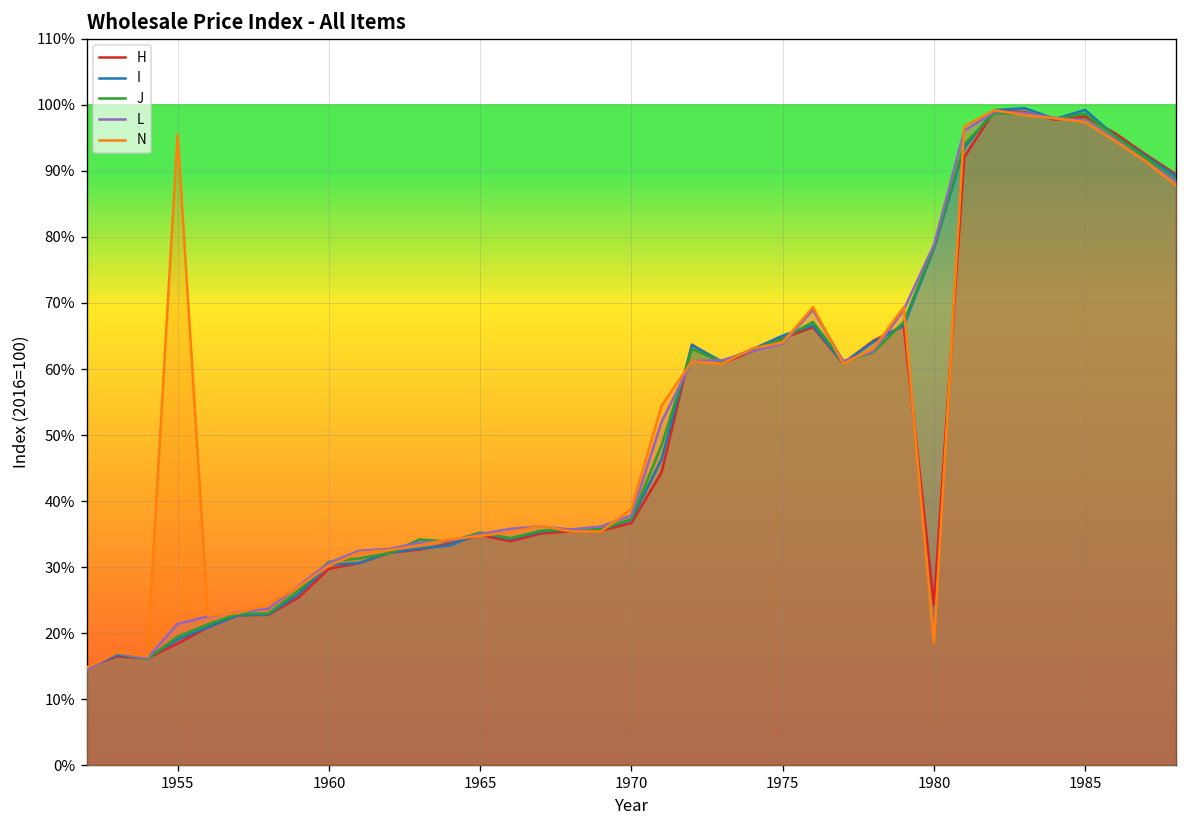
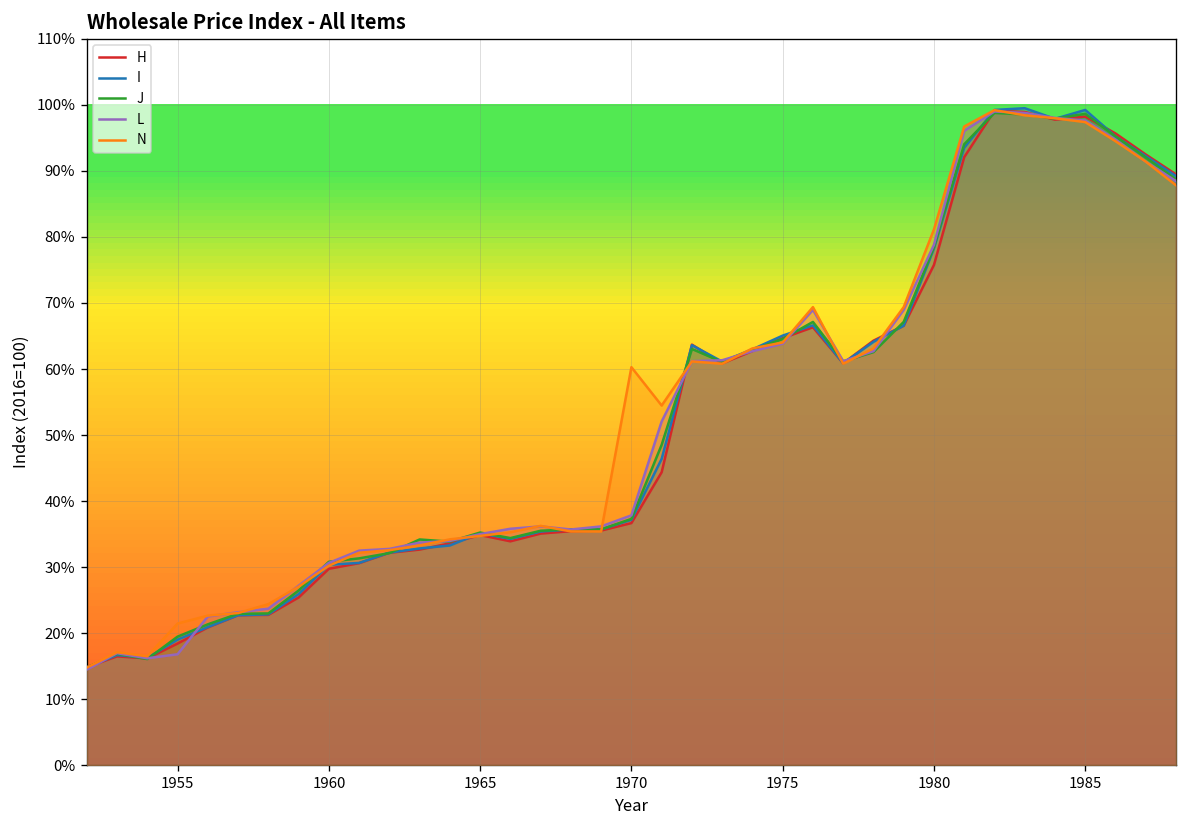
L, 1955: 21% -> 17%
N, 1955: 96% -> 21%
N, 1970: 39% -> 60%
H, 1980: 24% -> 76%
N, 1980: 18% -> 81%
